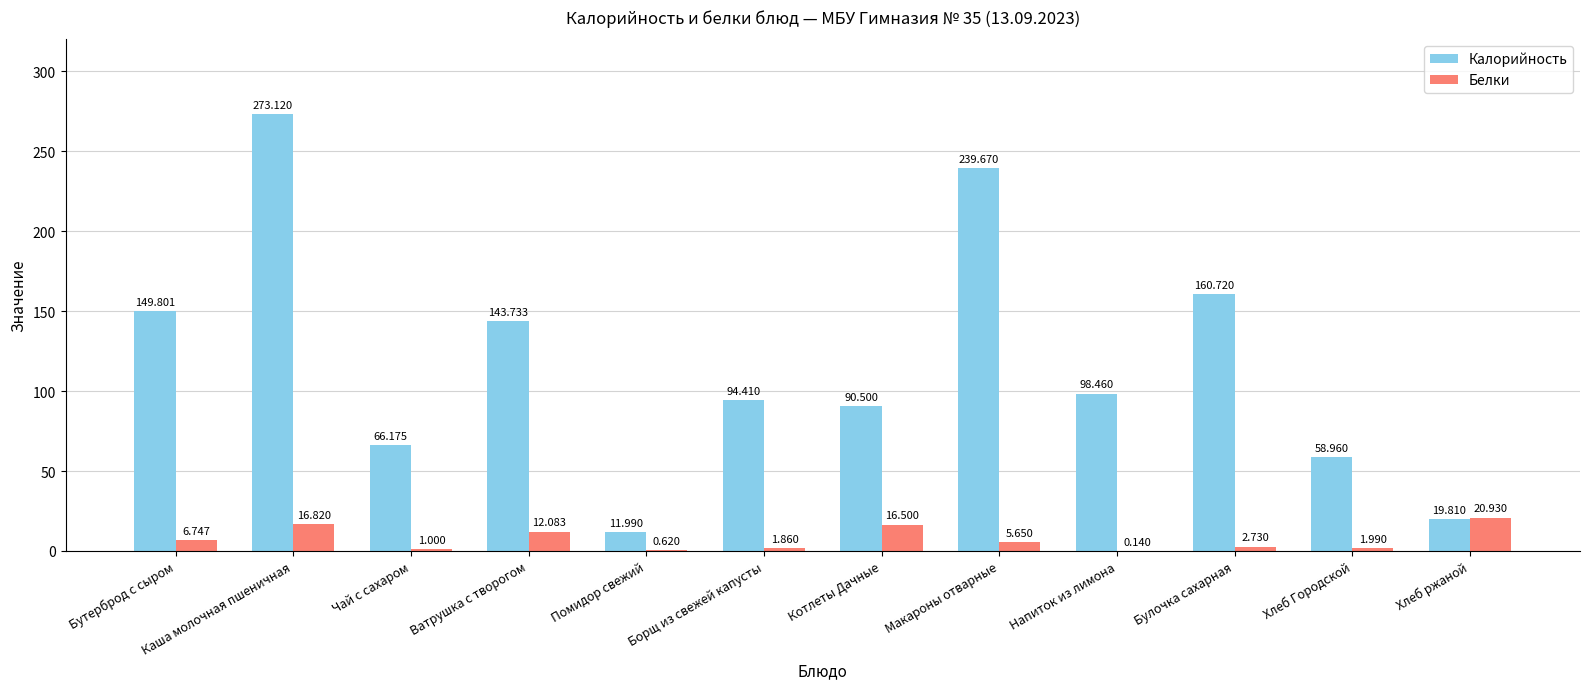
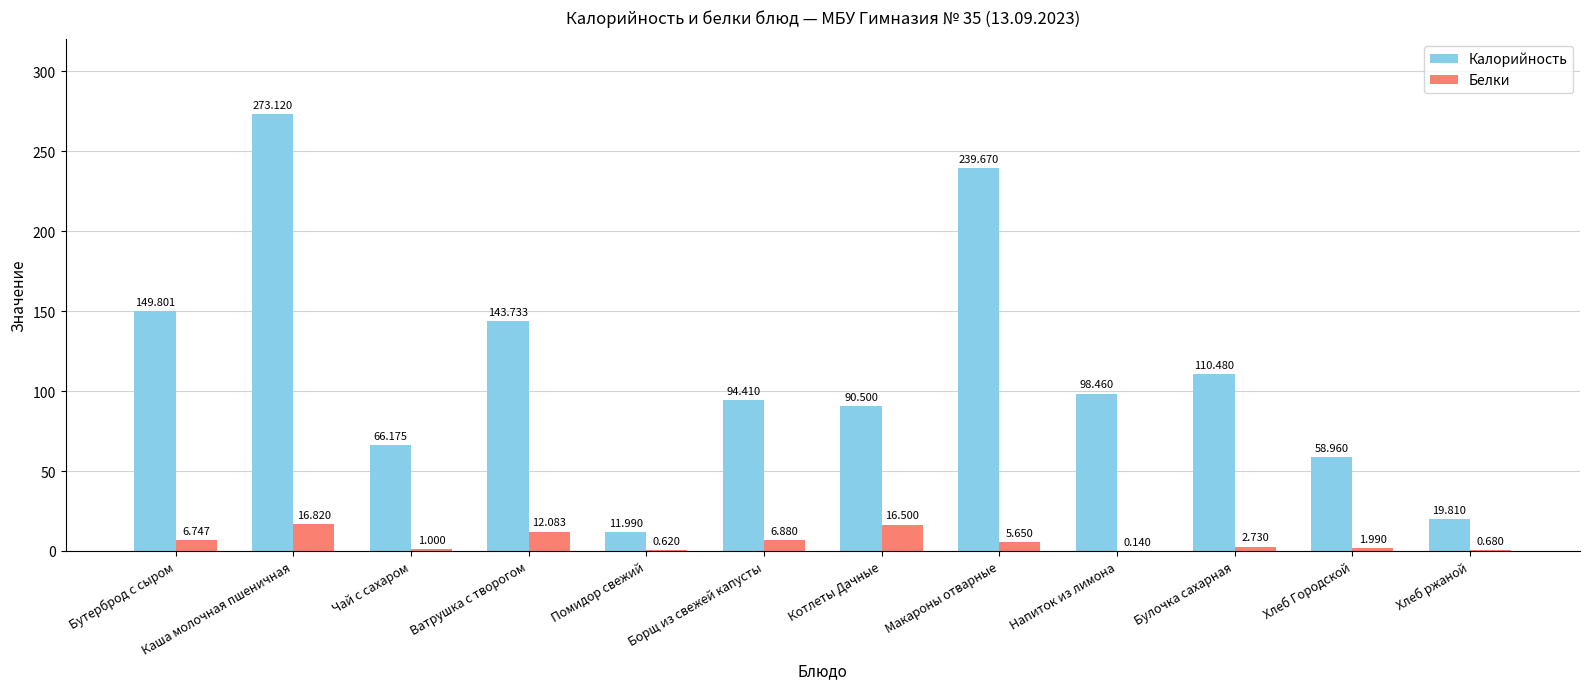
Белки, Борщ из свежей капусты: 1.860 -> 6.880
Калорийность, Булочка сахарная: 160.720 -> 110.480
Белки, Хлеб ржаной: 20.930 -> 0.680
